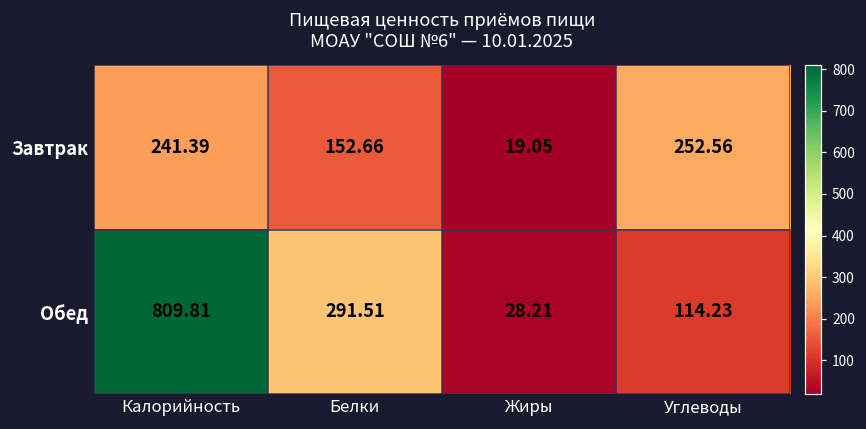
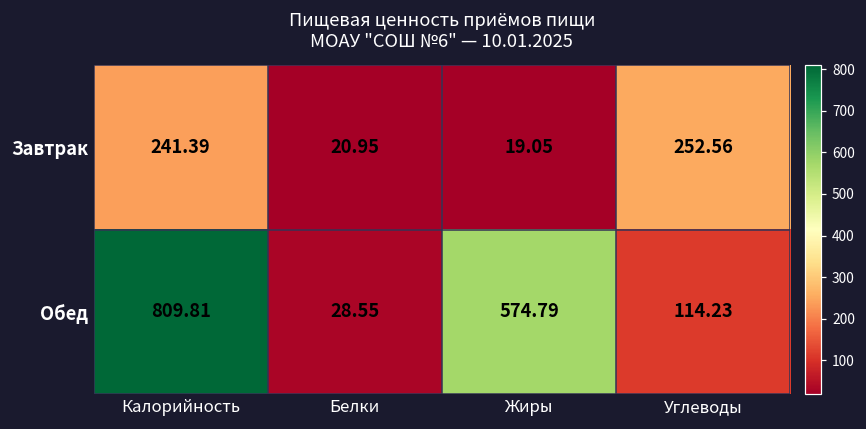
Завтрак, Белки: 152.66 -> 20.95
Обед, Белки: 291.51 -> 28.55
Обед, Жиры: 28.21 -> 574.79
